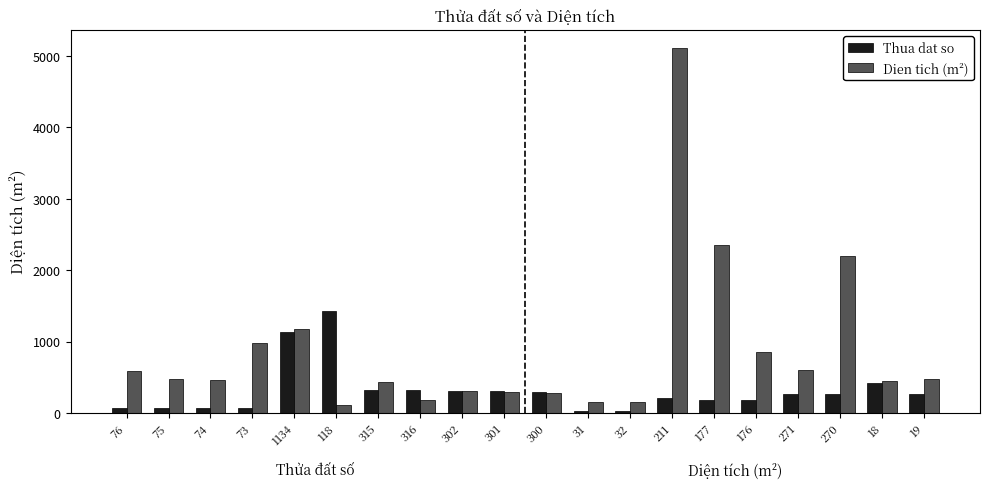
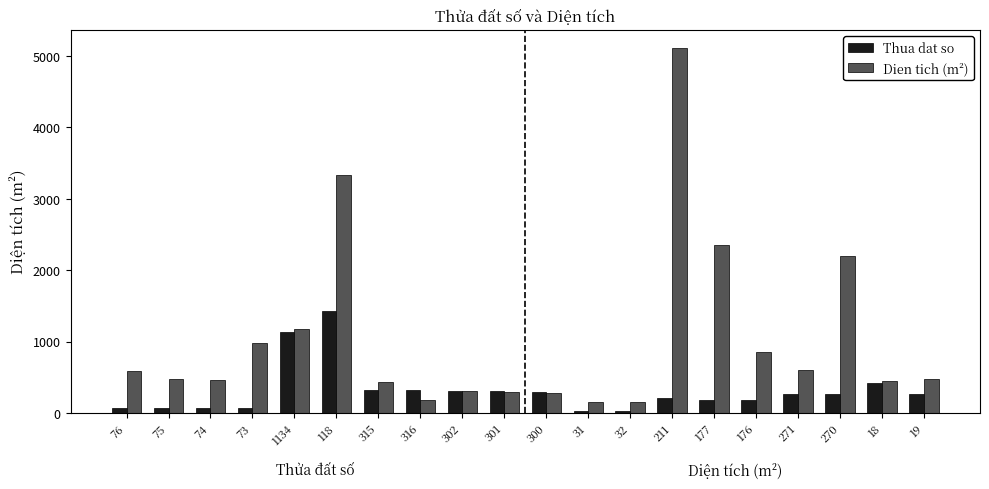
Dien tich (m²), 118: 100 -> 3300
